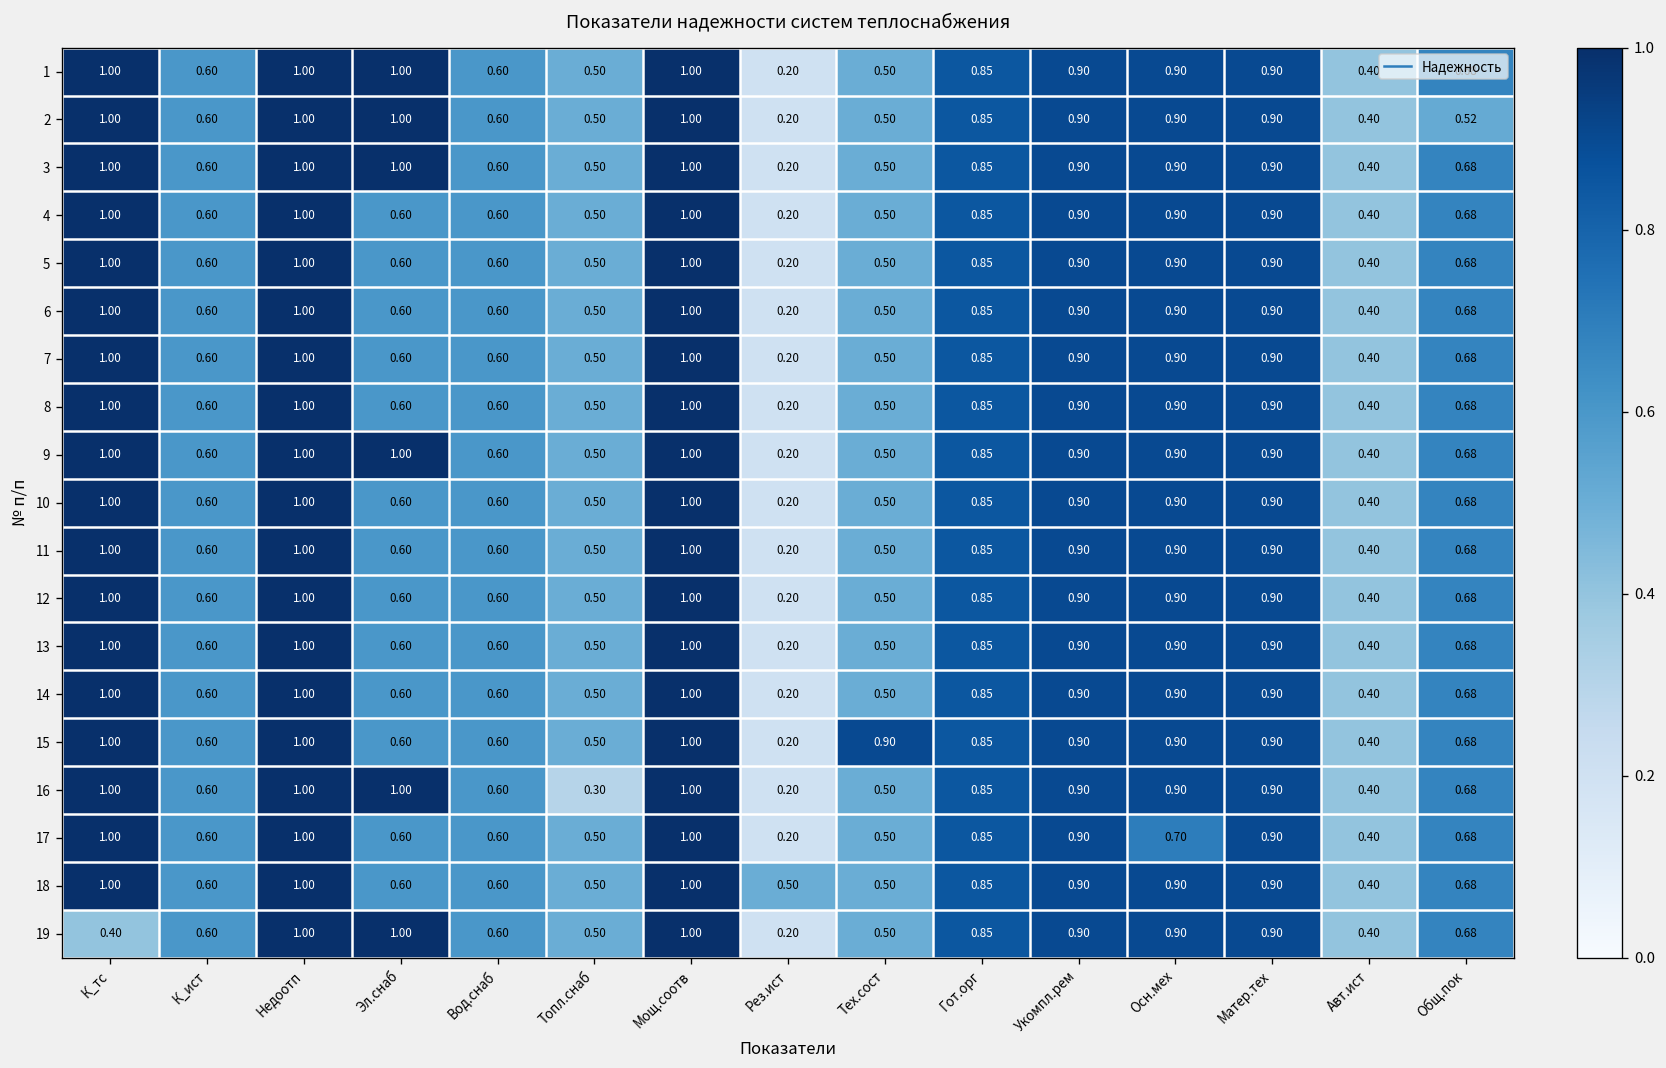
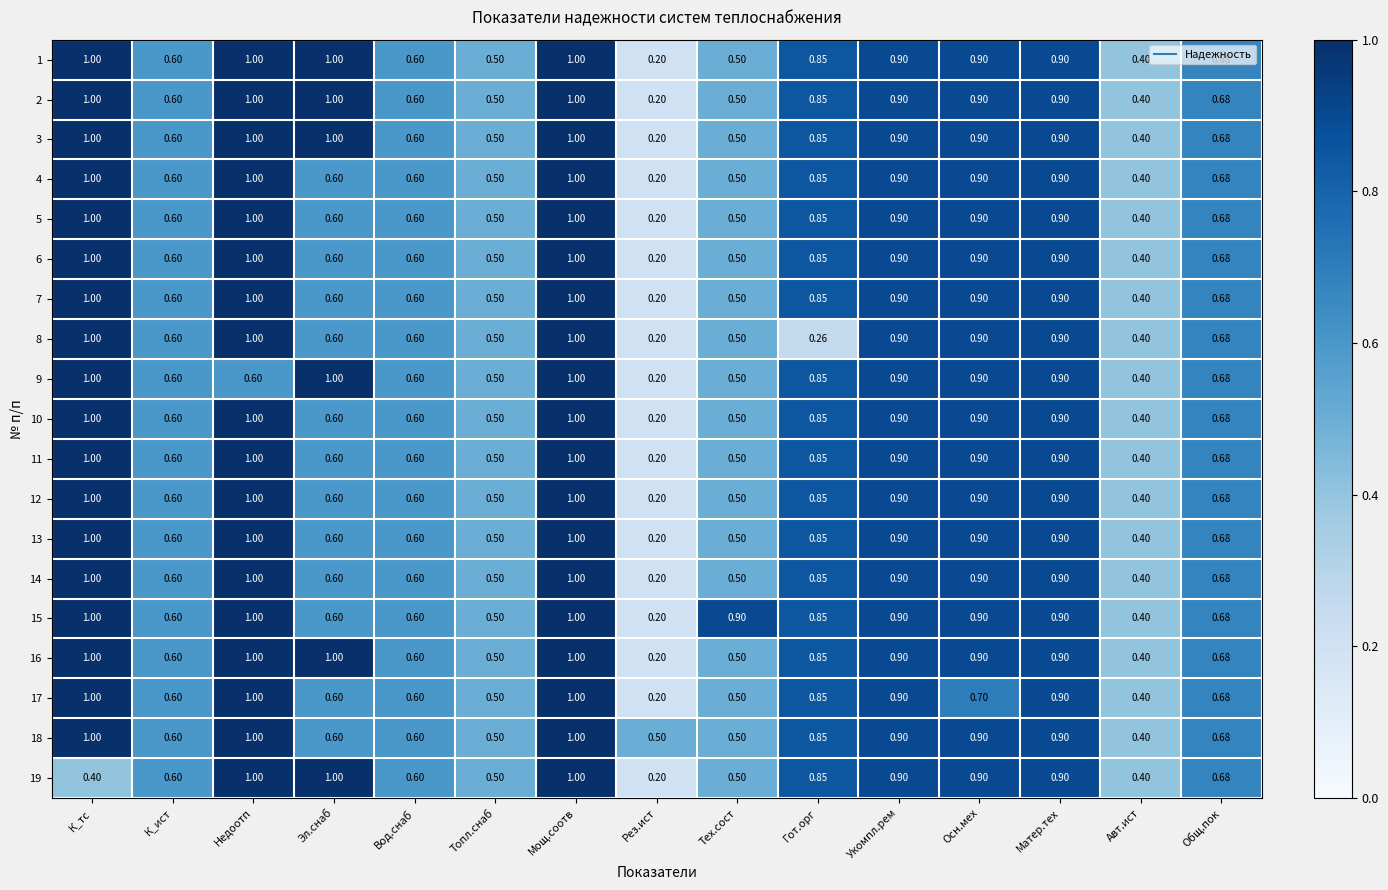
2, Общ.пок: 0.52 -> 0.68
8, Гот.орг: 0.85 -> 0.26
9, Недоотп: 1.00 -> 0.60
16, Топл.снаб: 0.30 -> 0.50
